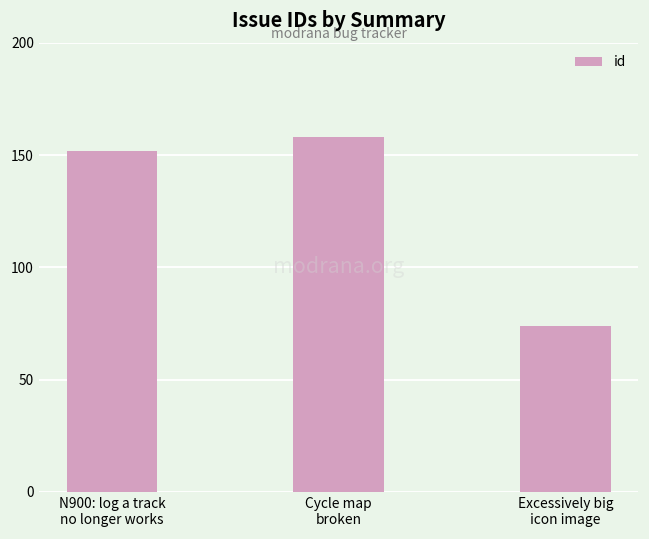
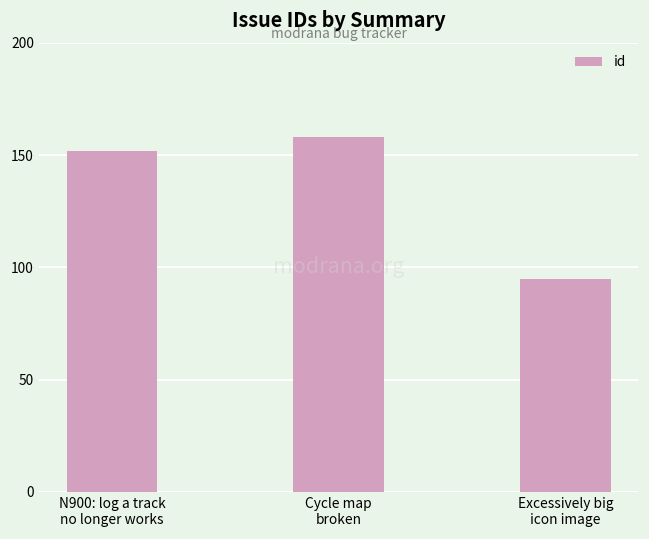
Excessively big icon image: 74 -> 95
